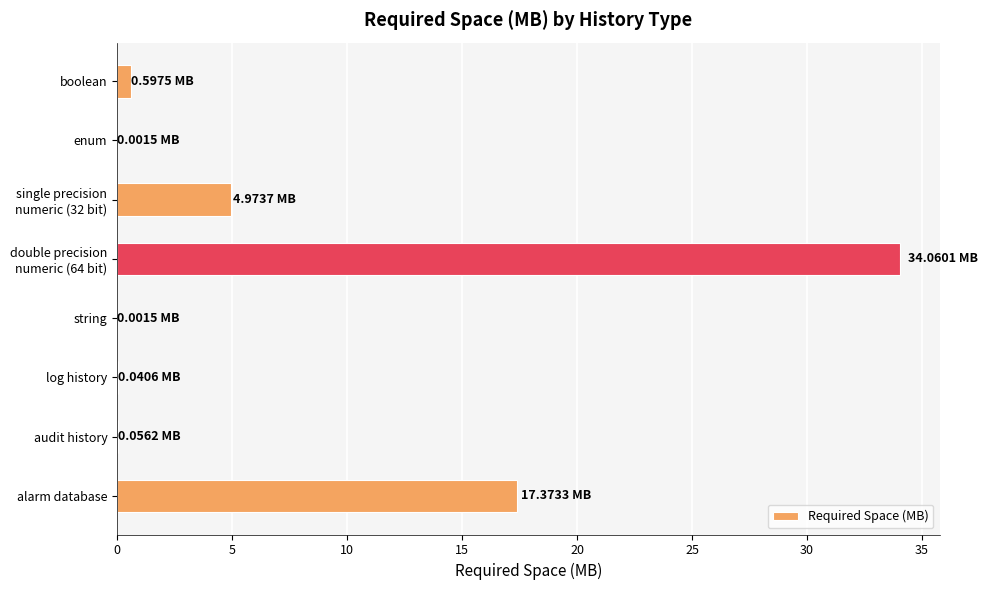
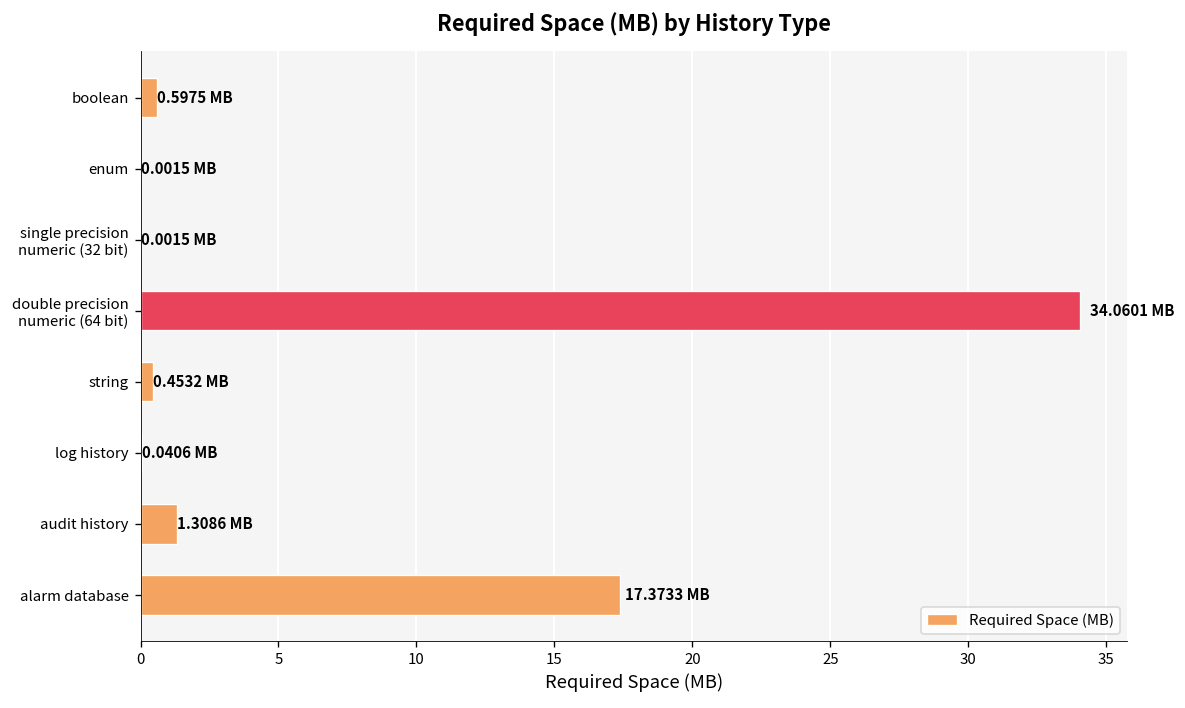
single precision numeric (32 bit): 4.9737 -> 0.0015
string: 0.0015 -> 0.4532
audit history: 0.0562 -> 1.3086
